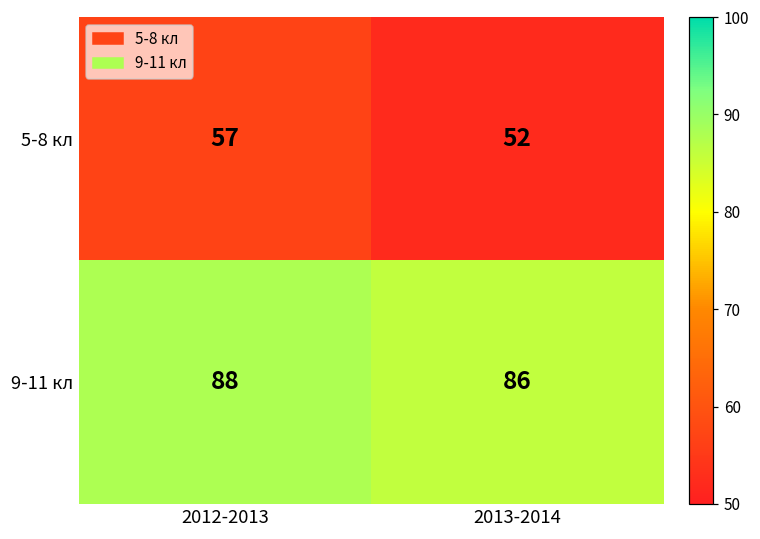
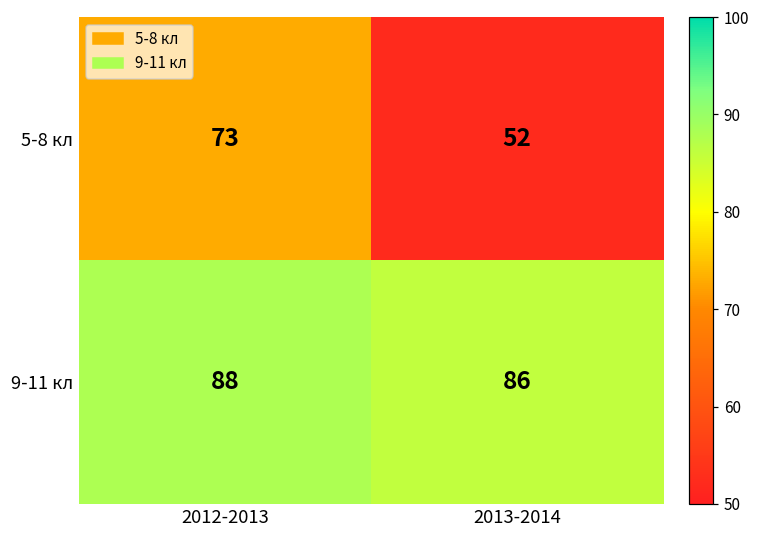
5-8 кл, 2012-2013: 57 -> 73
